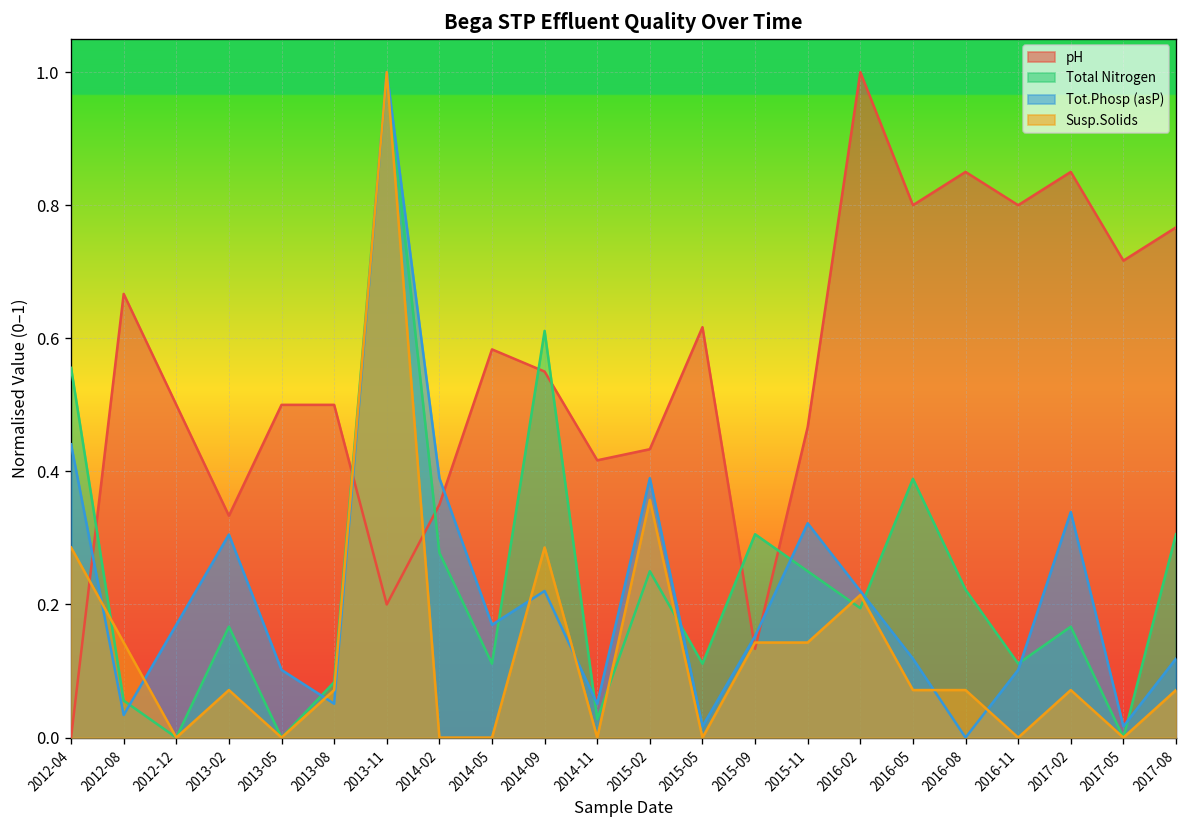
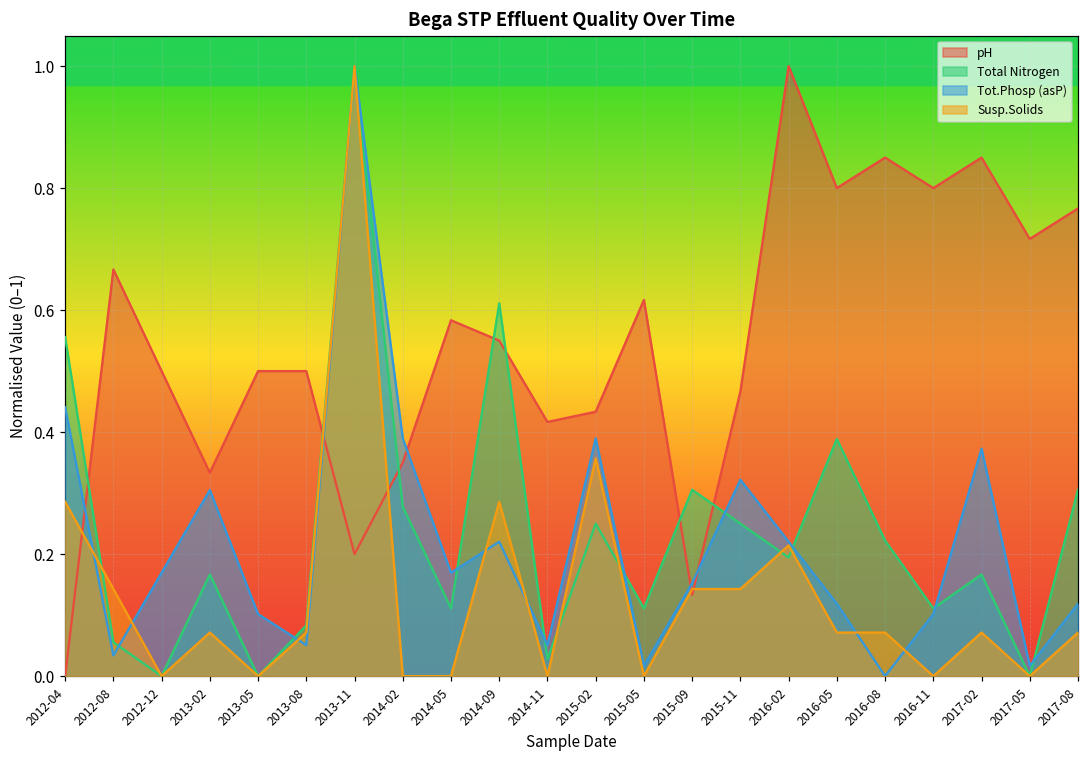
Tot.Phosp (asP), 2017-02: 0.34 -> 0.37
